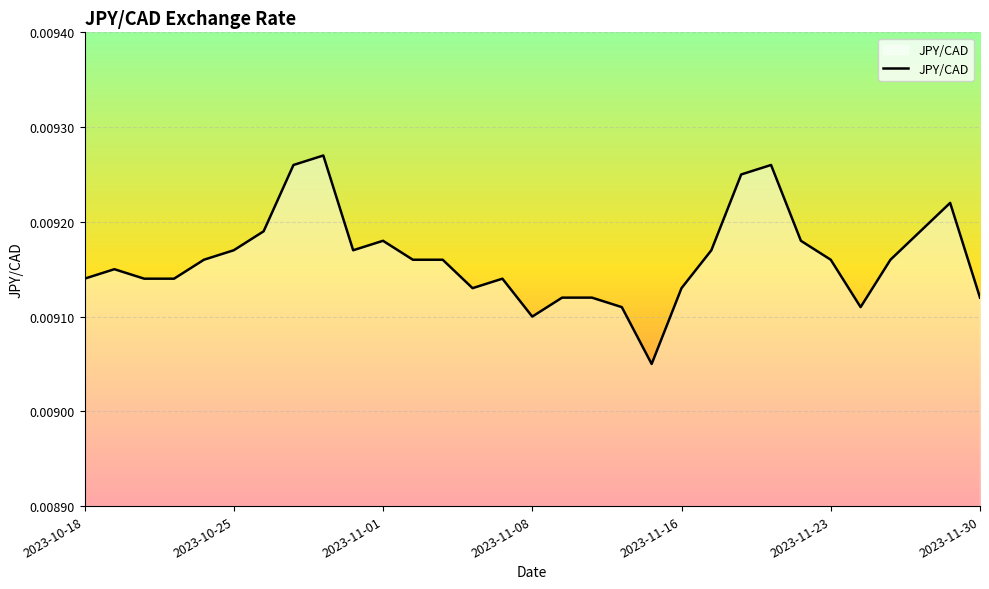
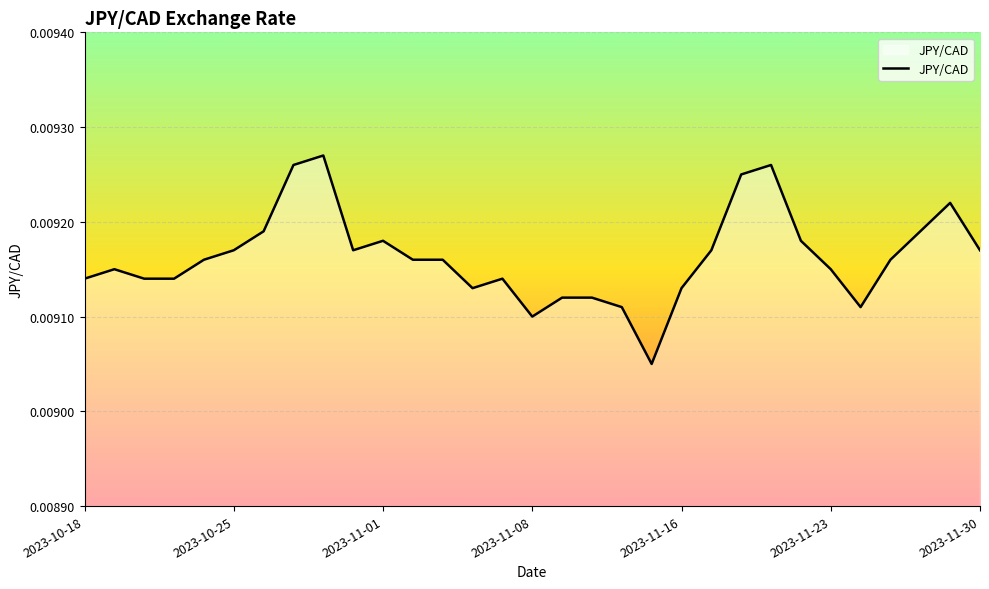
2023-11-23: 0.00916 -> 0.00915
2023-11-30: 0.00912 -> 0.00917
